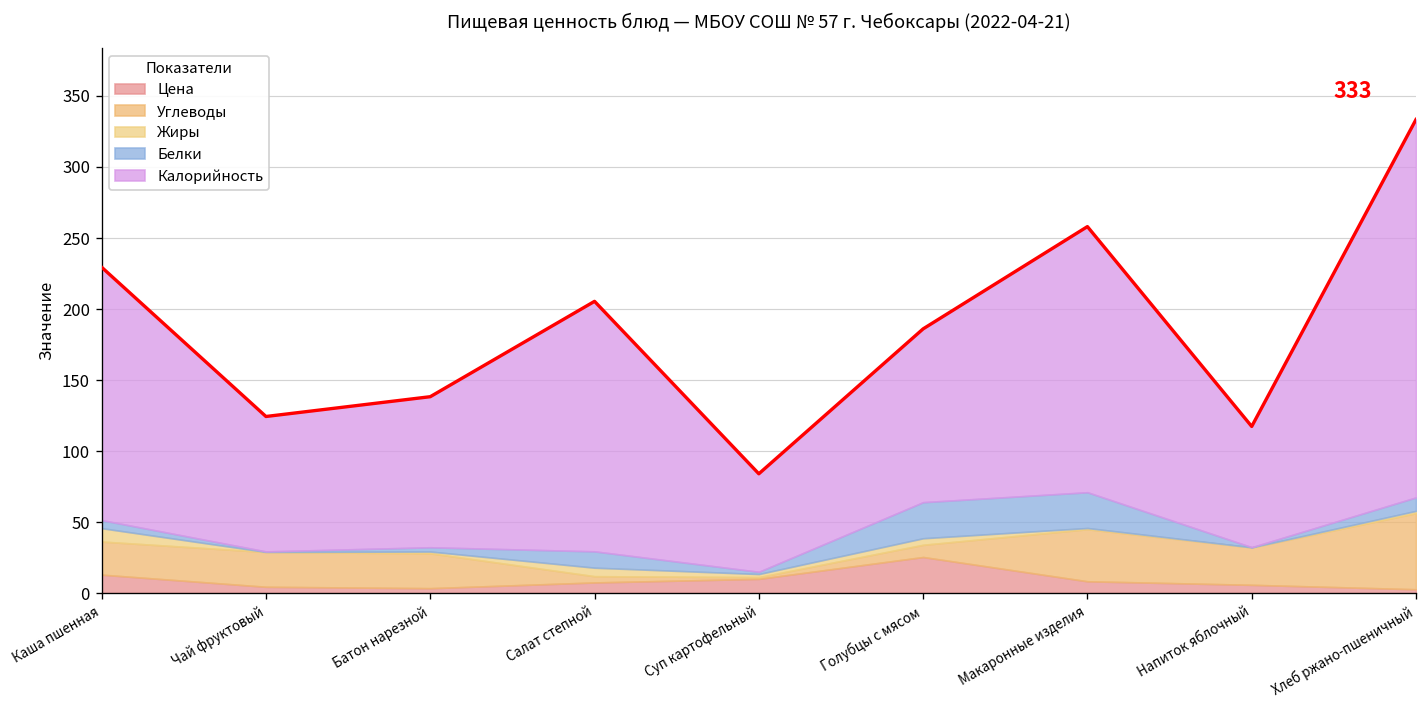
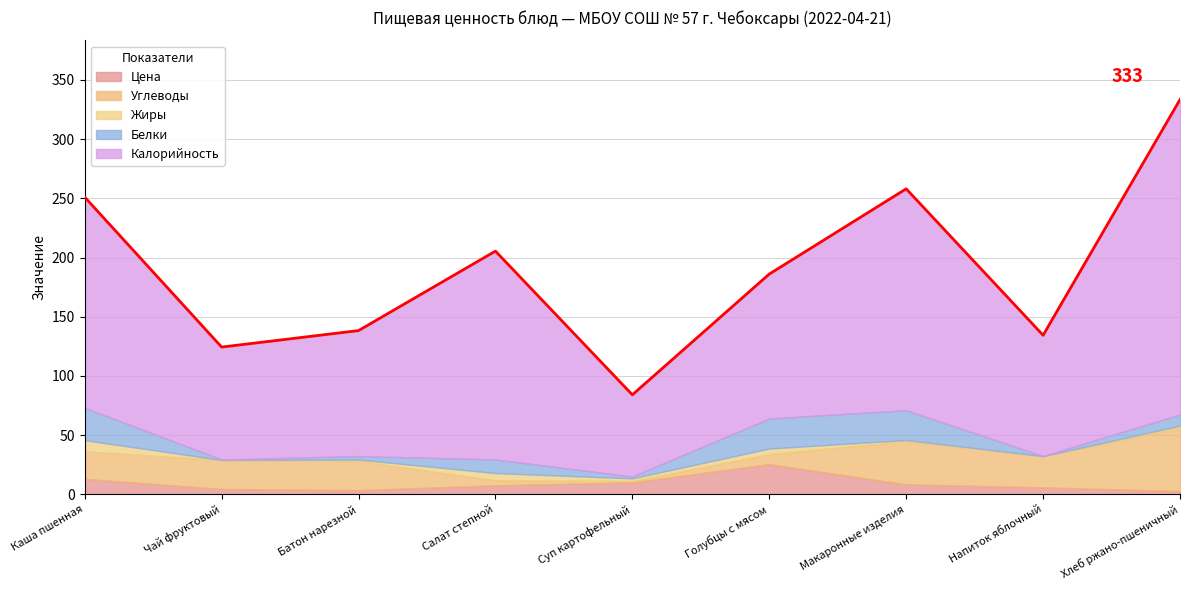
Белки, Каша пшенная: 6 -> 27
Калорийность, Напиток яблочный: 85 -> 102
